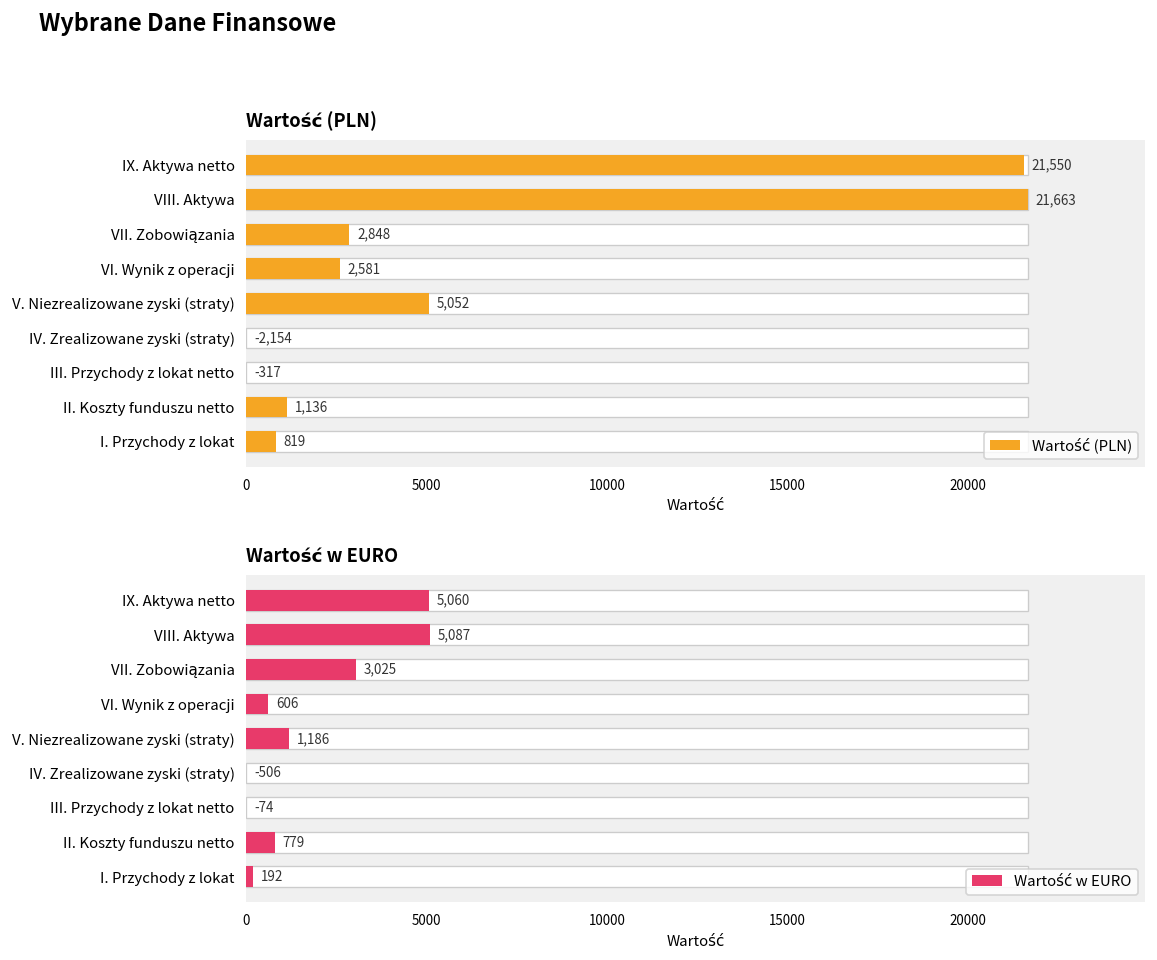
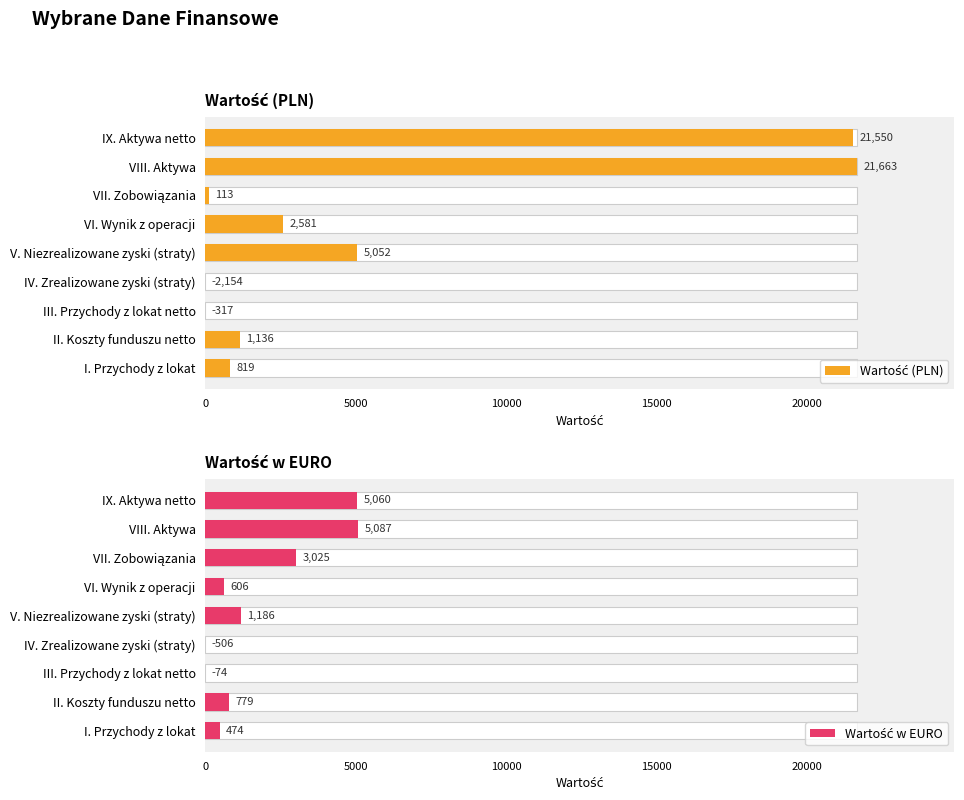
Wartość (PLN), Wartość (PLN), VII. Zobowiązania: 2,848 -> 113
Wartość w EURO, Wartość w EURO, I. Przychody z lokat: 192 -> 474
